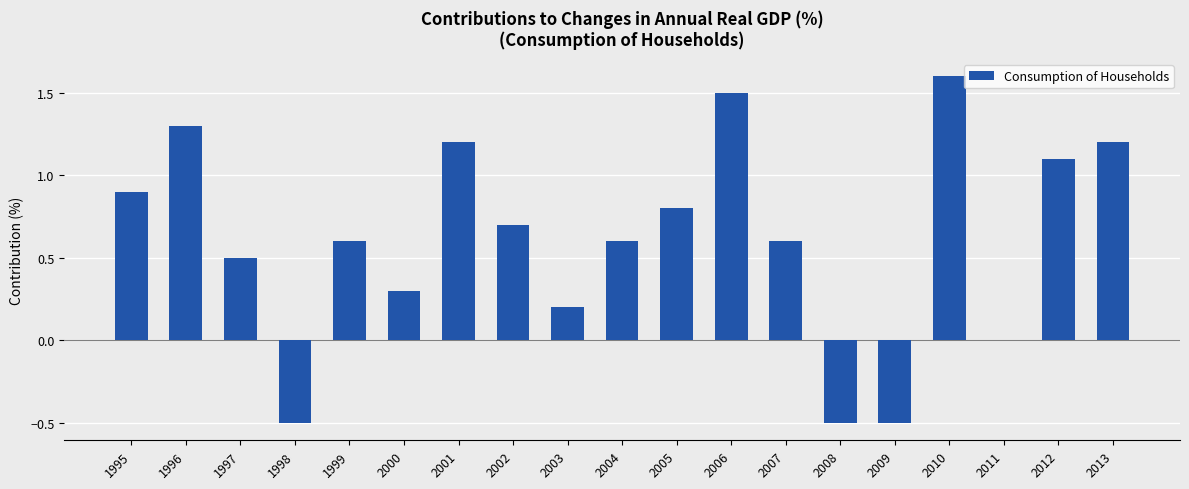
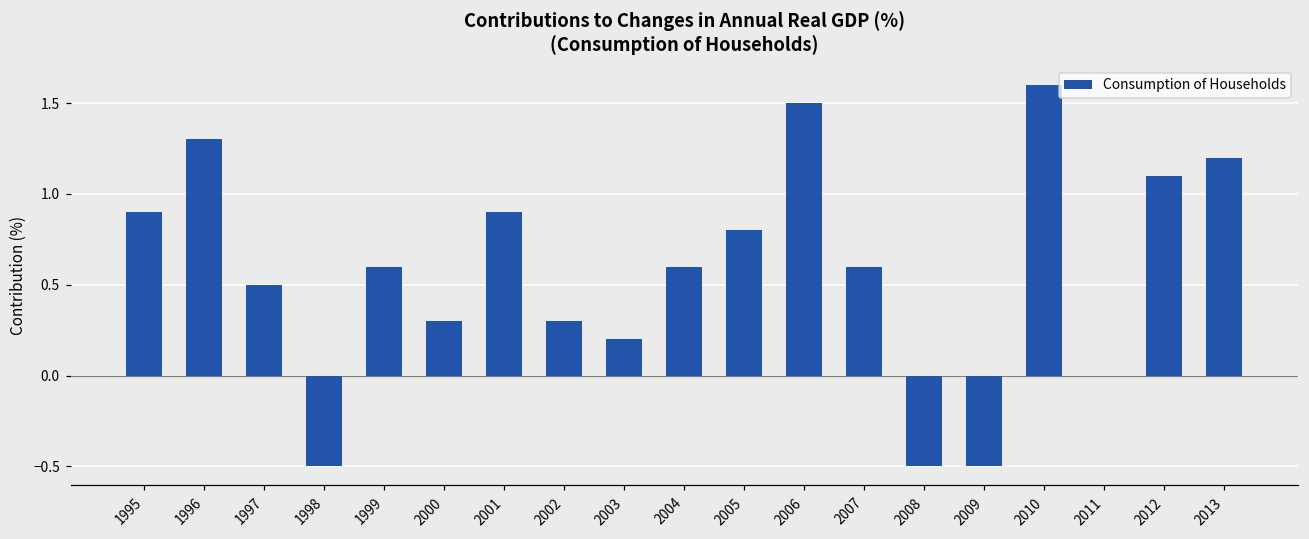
2001: 1.2 -> 0.9
2002: 0.7 -> 0.3
